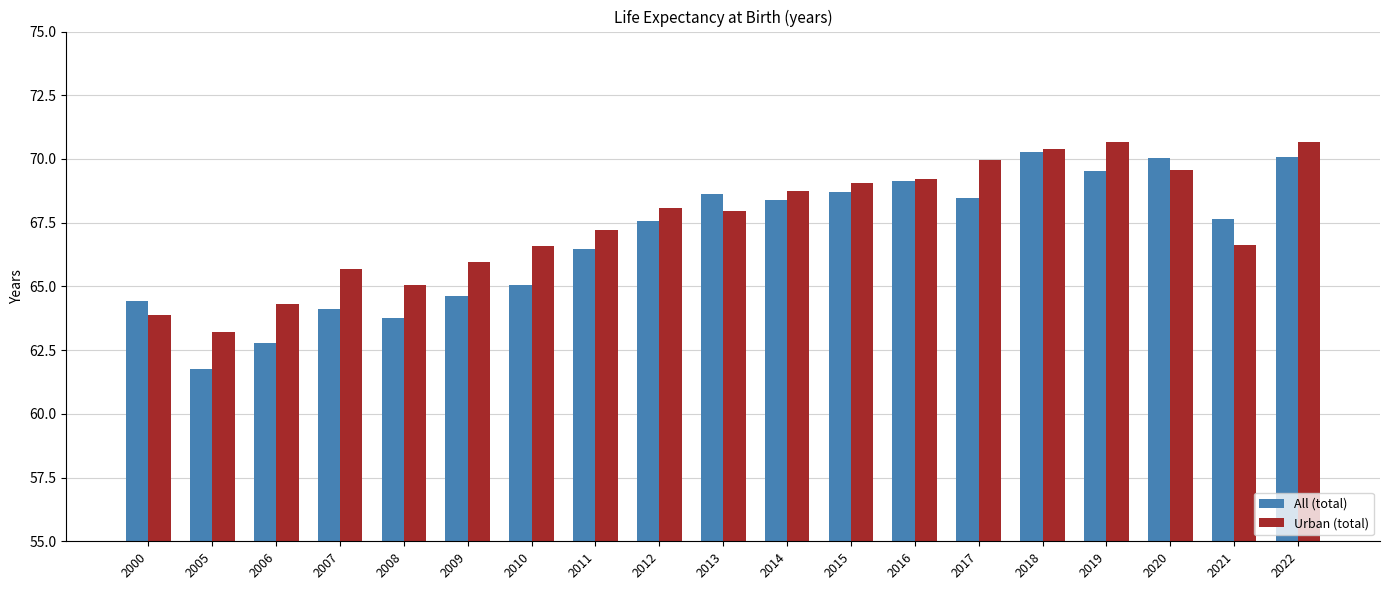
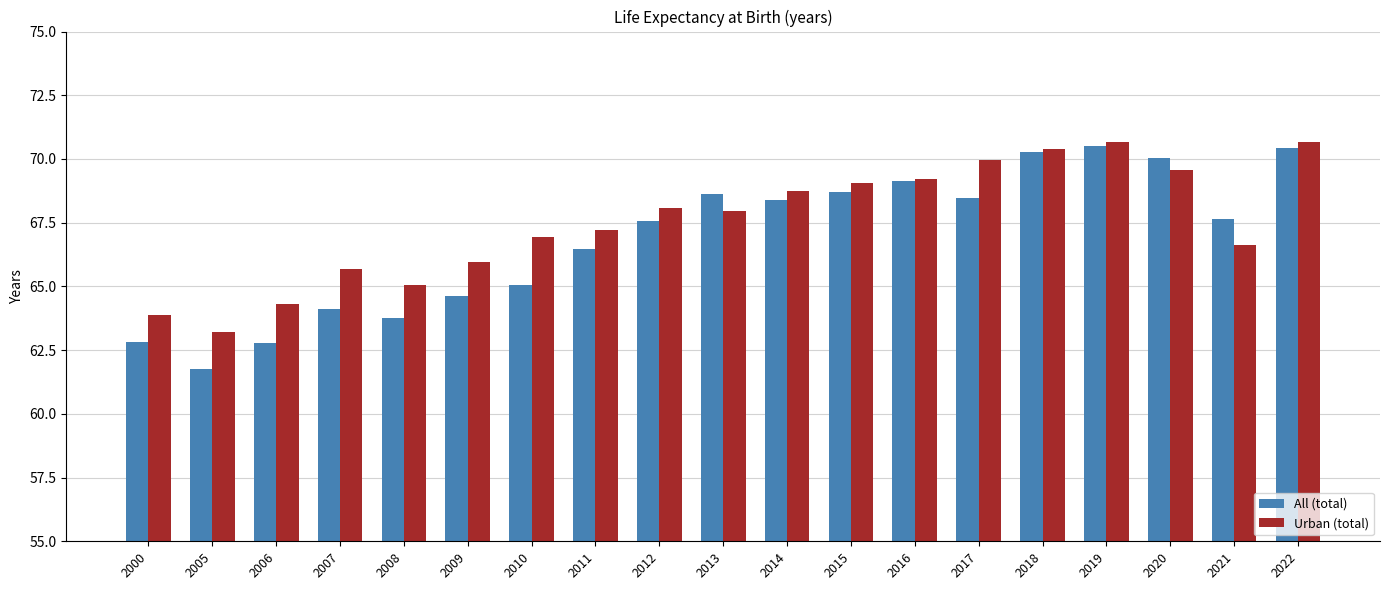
All (total), 2000: 64.4 -> 62.8
Urban (total), 2010: 66.6 -> 66.9
All (total), 2019: 69.5 -> 70.5
All (total), 2022: 70.1 -> 70.5
